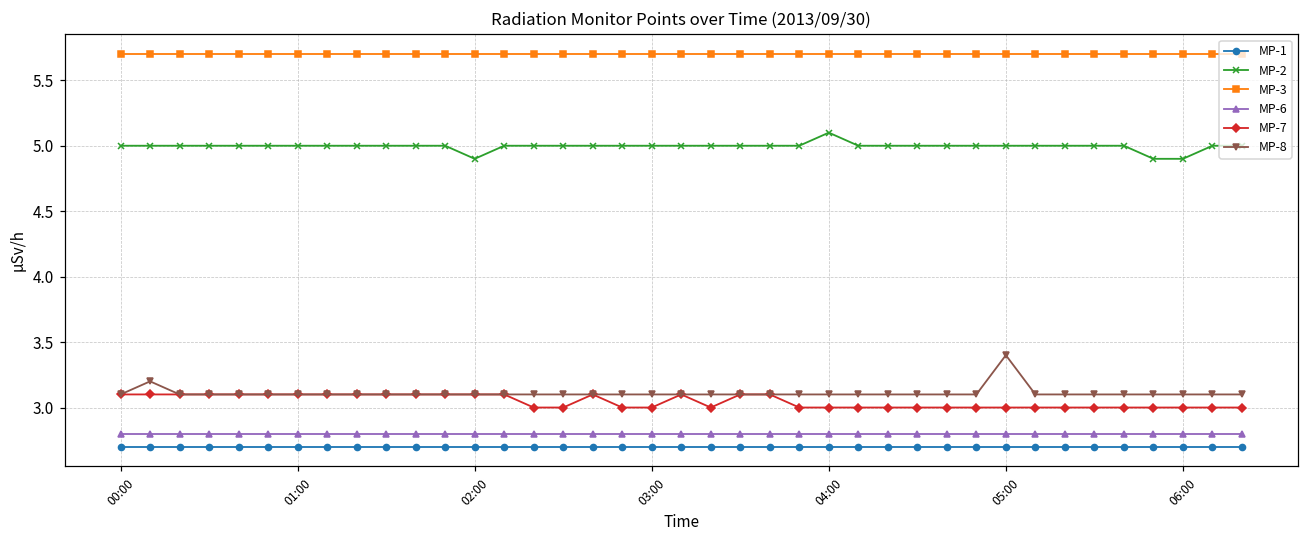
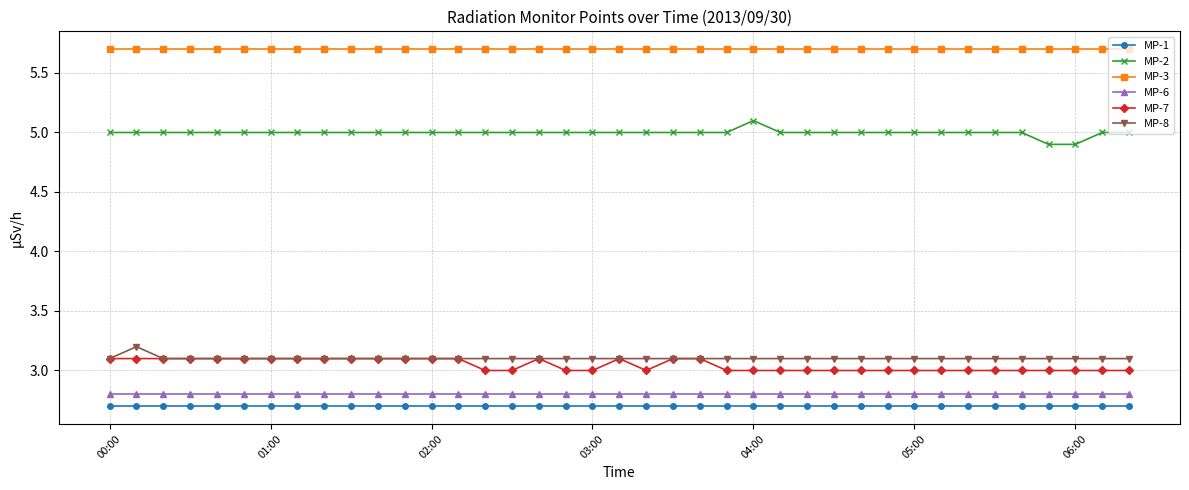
MP-2, 02:00: 4.9 -> 5.0
MP-8, 05:00: 3.4 -> 3.1
